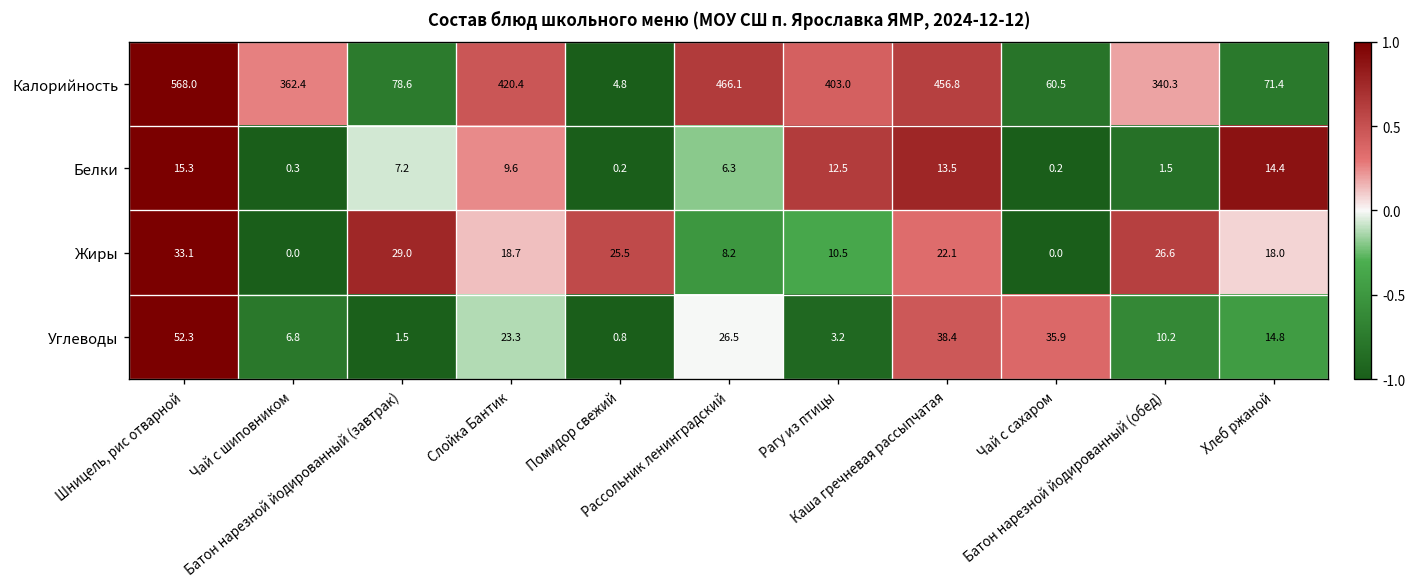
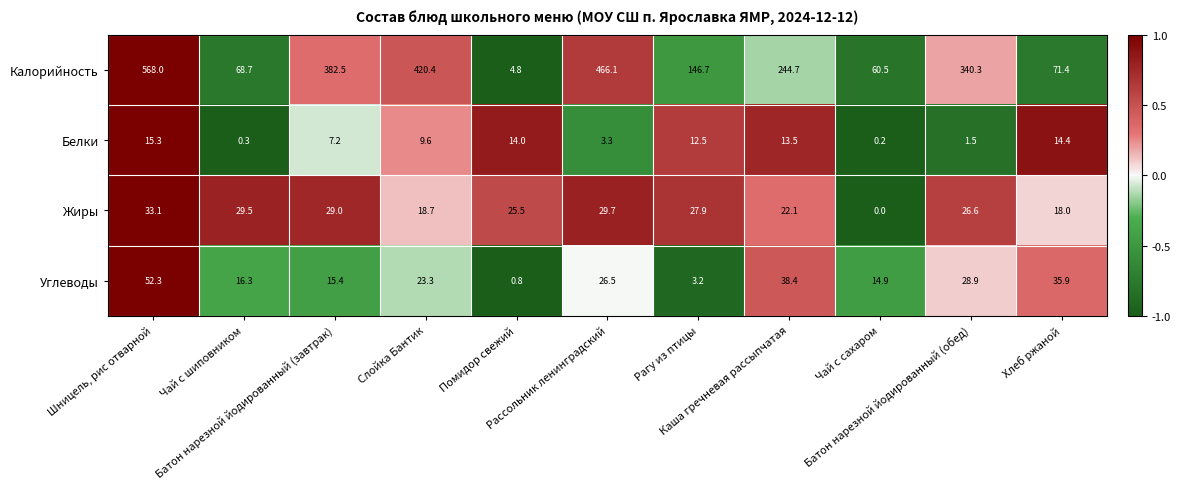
Калорийность, Чай с шиповником: 362.4 -> 68.7
Калорийность, Батон нарезной йодированный (завтрак): 78.6 -> 382.5
Калорийность, Рагу из птицы: 403.0 -> 146.7
Калорийность, Каша гречневая рассыпчатая: 456.8 -> 244.7
Белки, Помидор свежий: 0.2 -> 14.0
Белки, Рассольник ленинградский: 6.3 -> 3.3
Жиры, Чай с шиповником: 0.0 -> 29.5
Жиры, Рассольник ленинградский: 8.2 -> 29.7
Жиры, Рагу из птицы: 10.5 -> 27.9
Углеводы, Чай с шиповником: 6.8 -> 16.3
Углеводы, Батон нарезной йодированный (завтрак): 1.5 -> 15.4
Углеводы, Чай с сахаром: 35.9 -> 14.9
Углеводы, Батон нарезной йодированный (обед): 10.2 -> 28.9
Углеводы, Хлеб ржаной: 14.8 -> 35.9
